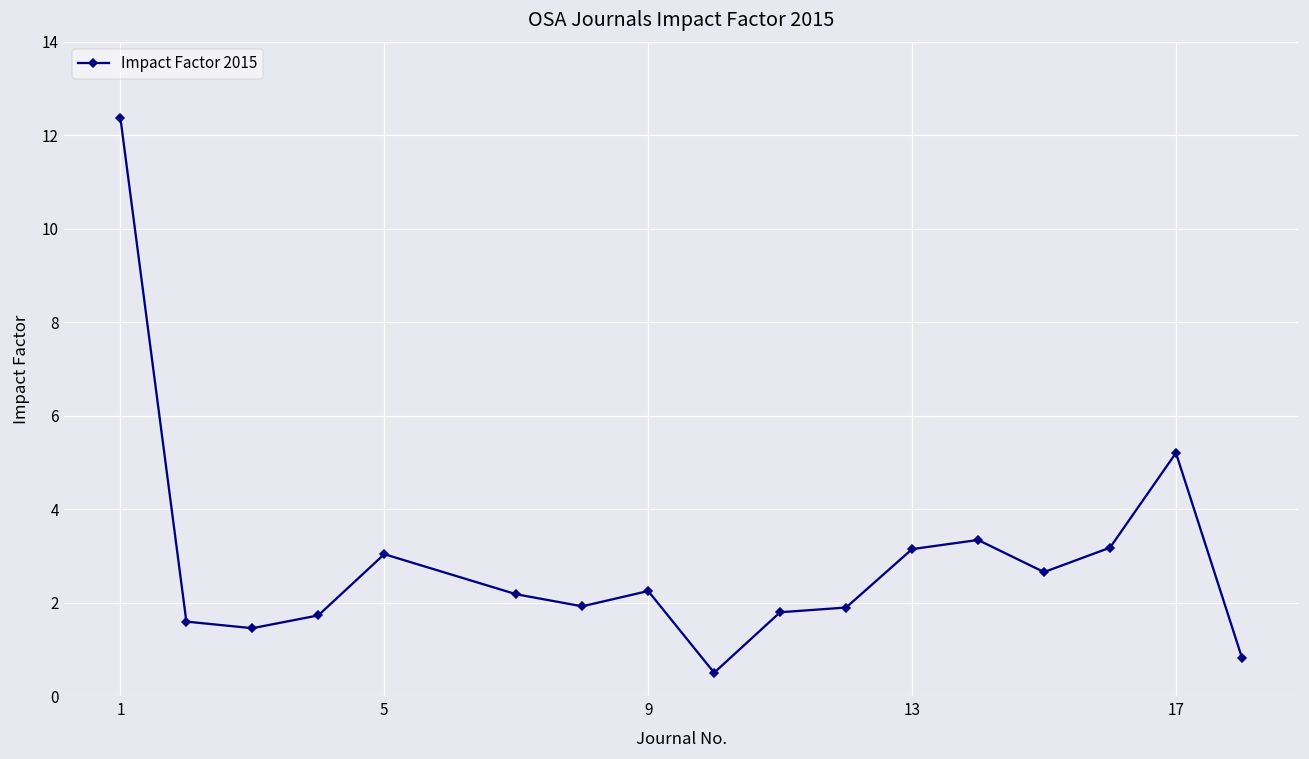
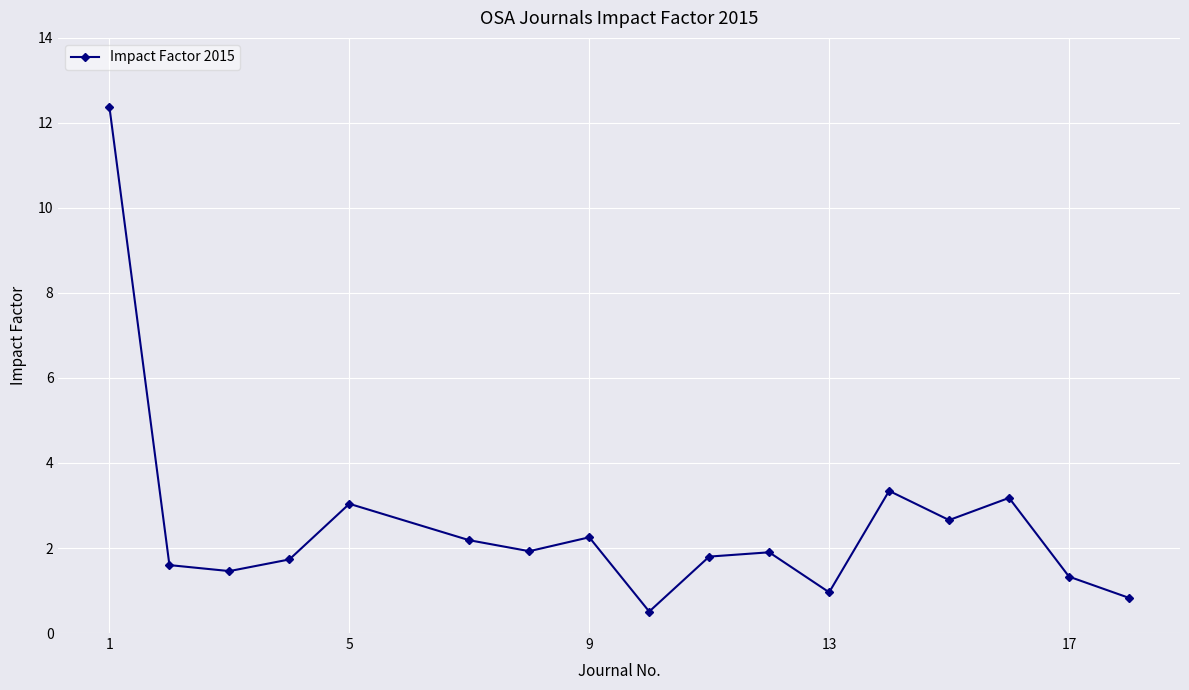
13: 3.1 -> 1.0
17: 5.2 -> 1.3
